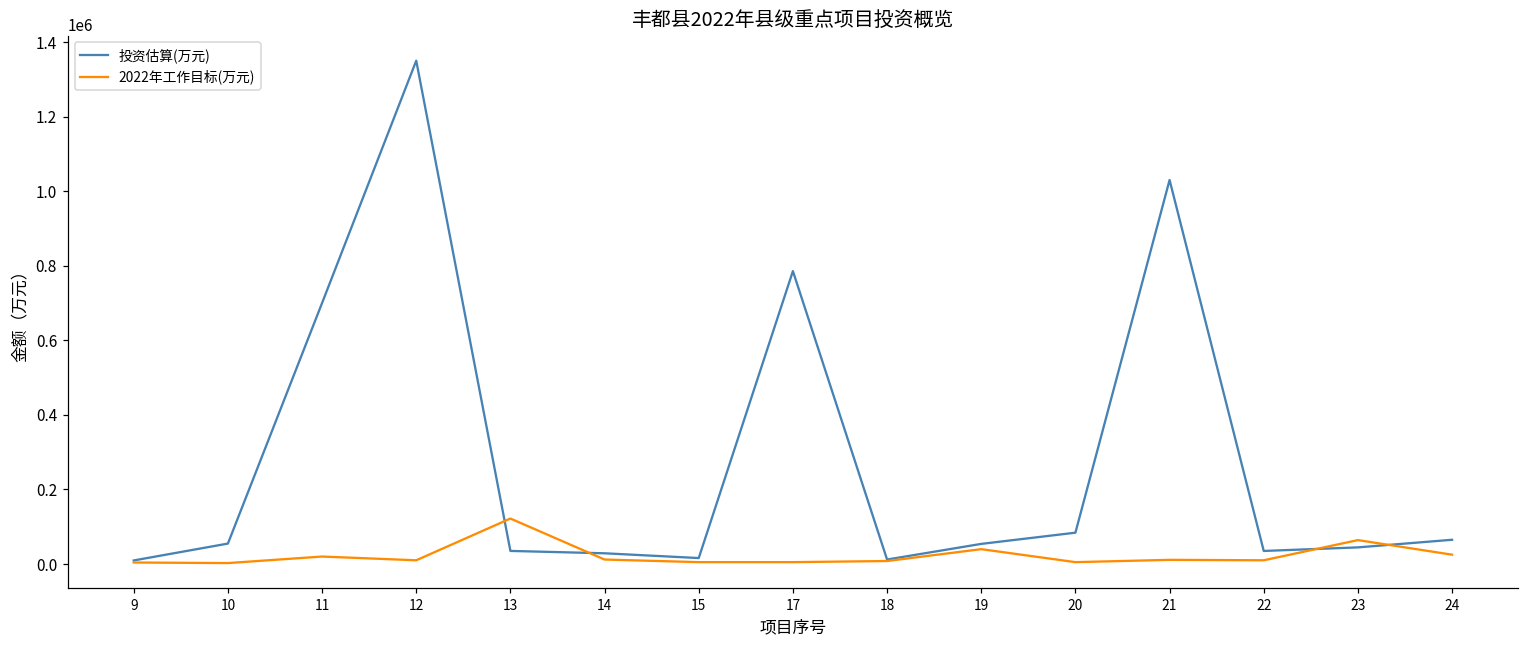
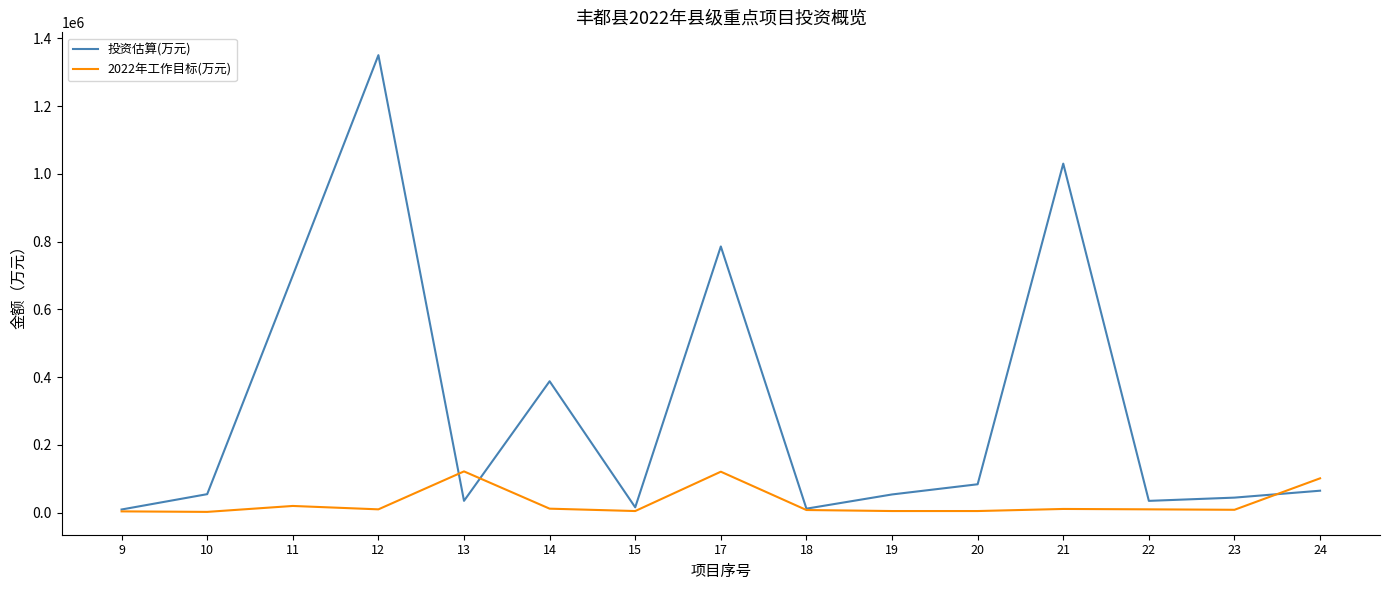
投资估算(万元), 14: 30000 -> 390000
2022年工作目标(万元), 17: 10000 -> 120000
2022年工作目标(万元), 19: 40000 -> 10000
2022年工作目标(万元), 23: 60000 -> 10000
2022年工作目标(万元), 24: 30000 -> 100000
